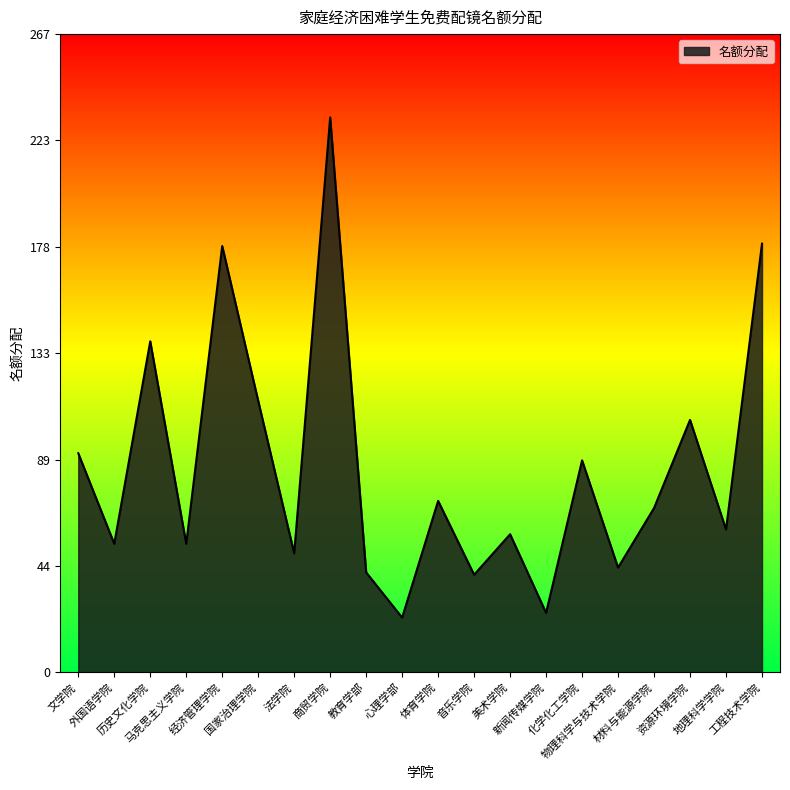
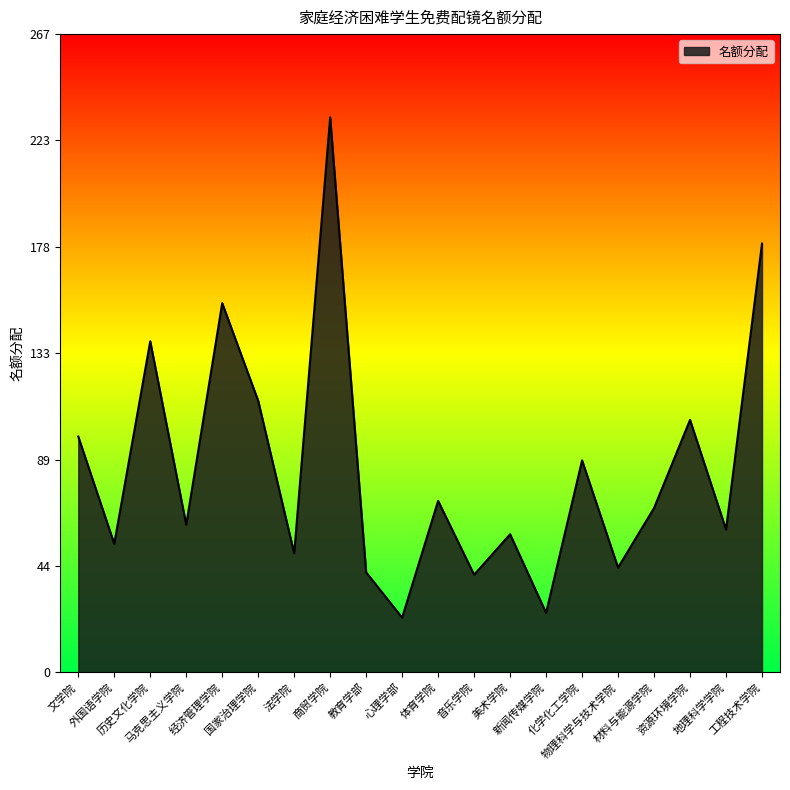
文学院: 92 -> 99
马克思主义学院: 54 -> 62
经济管理学院: 179 -> 155
